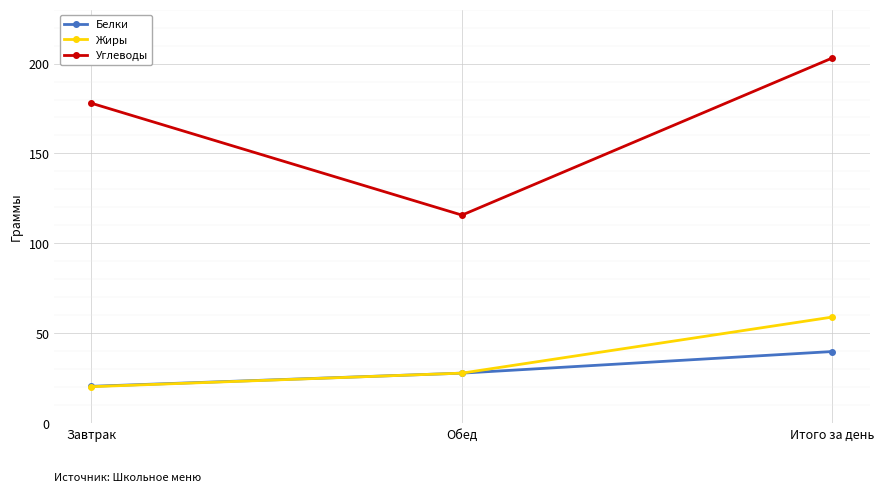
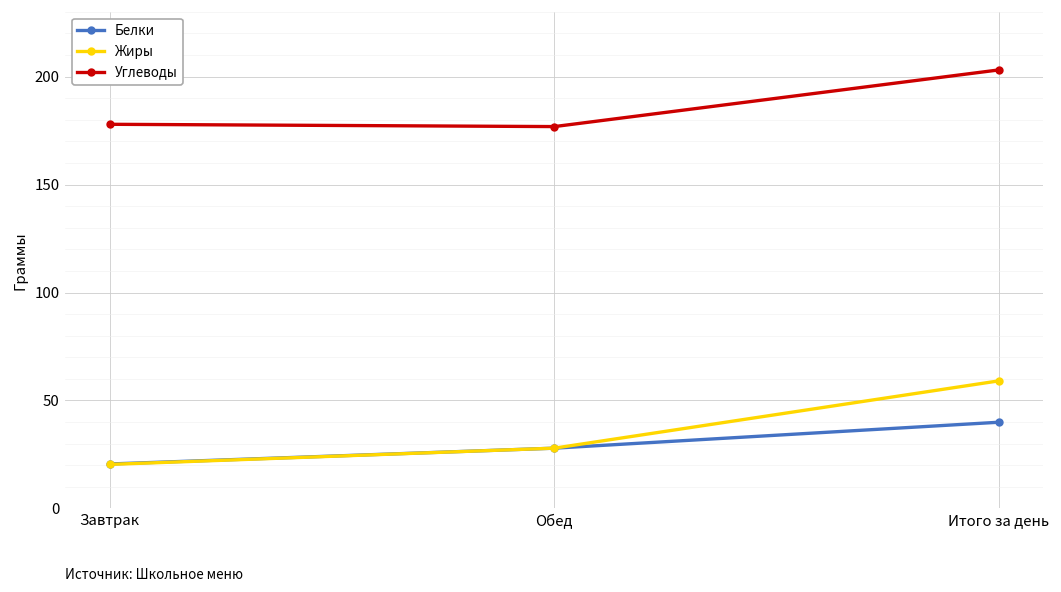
Углеводы, Обед: 116 -> 177
